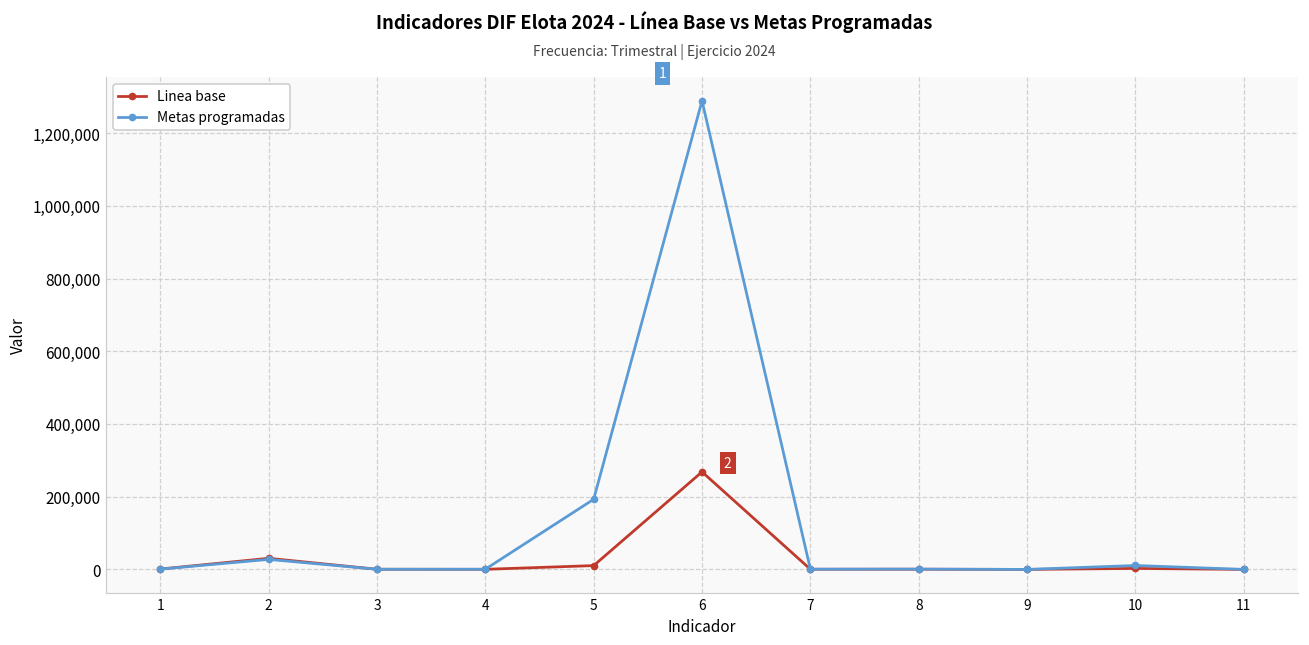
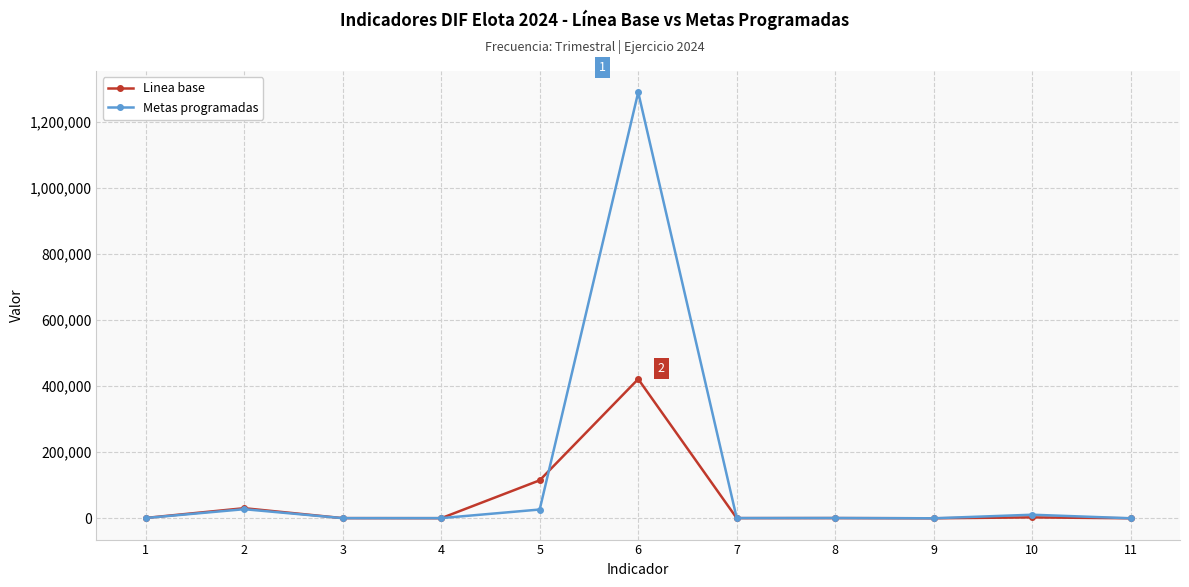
Linea base, 5: 10,000 -> 110,000
Metas programadas, 5: 190,000 -> 30,000
Linea base, 6: 270,000 -> 420,000
